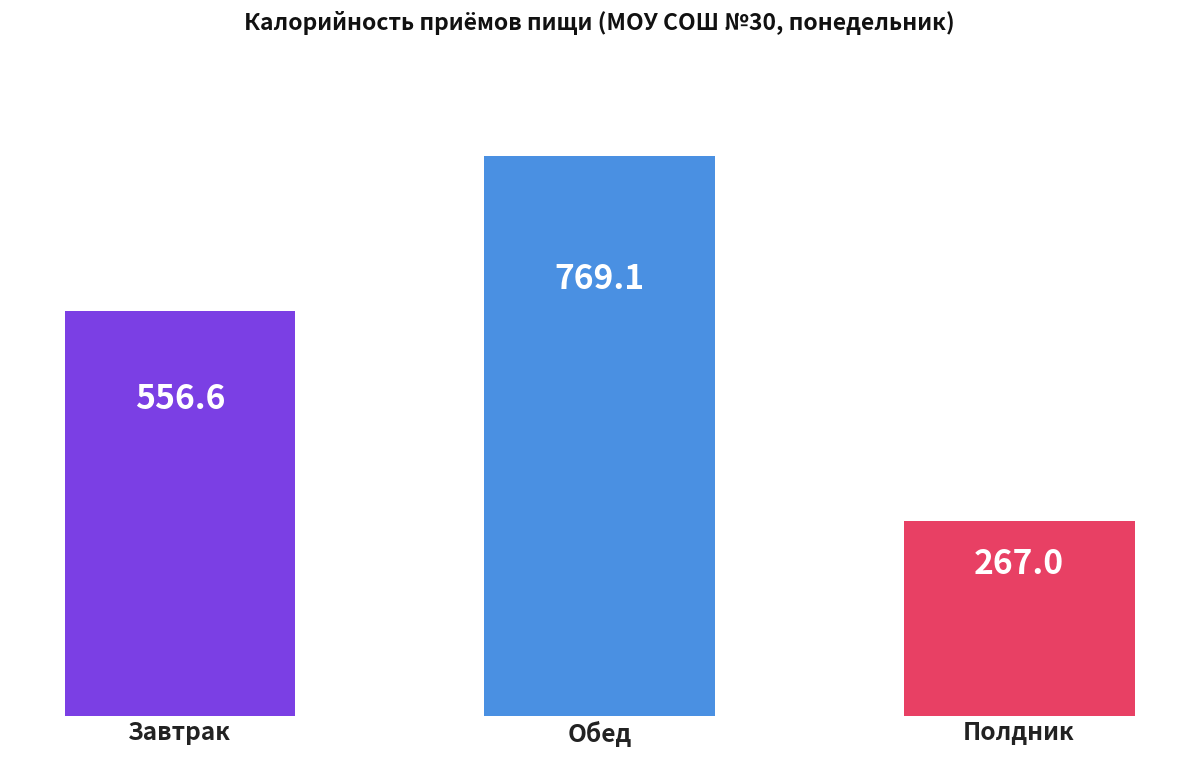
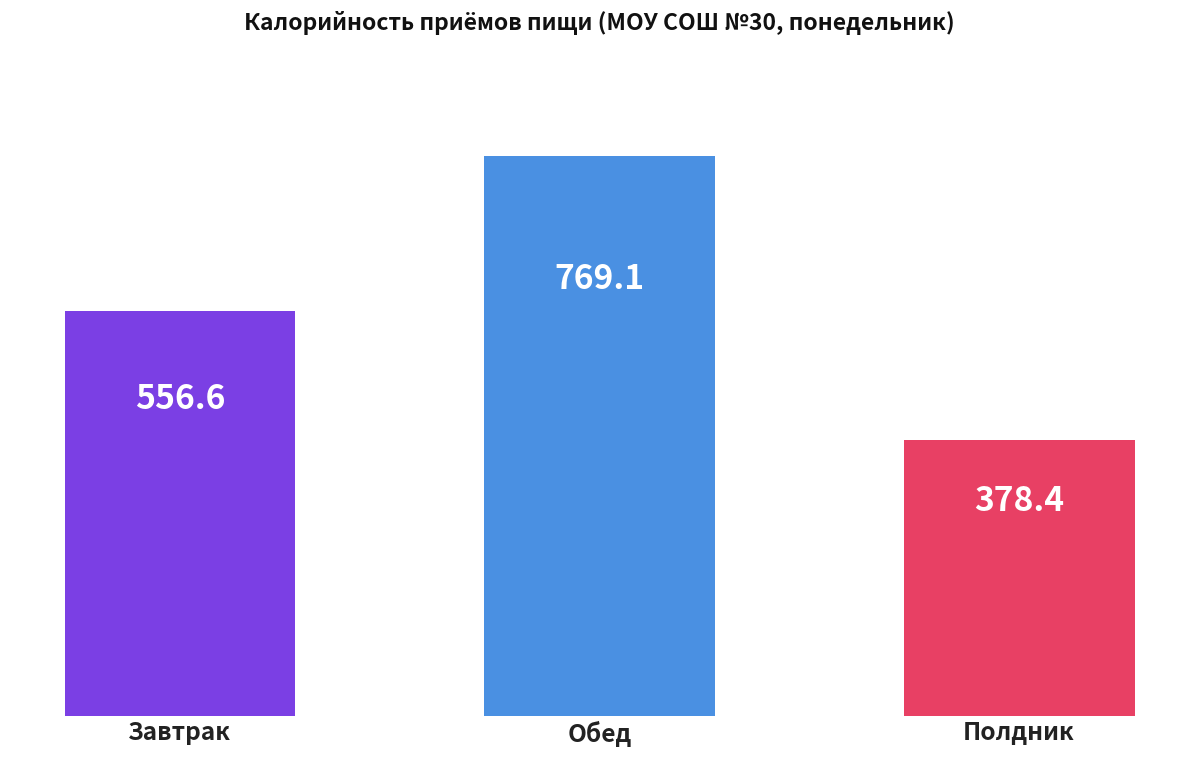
Полдник: 267.0 -> 378.4
